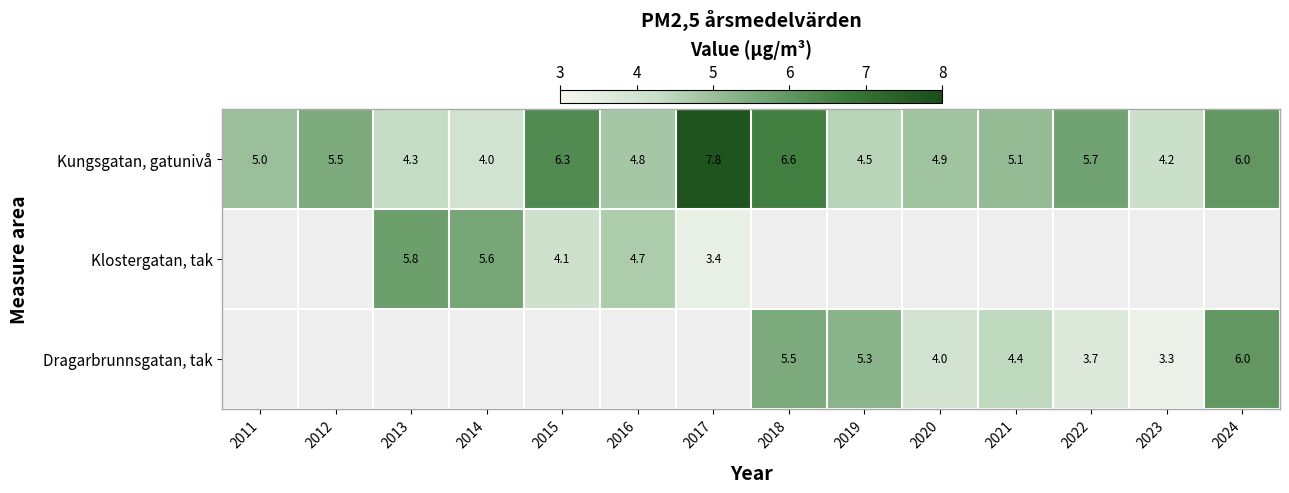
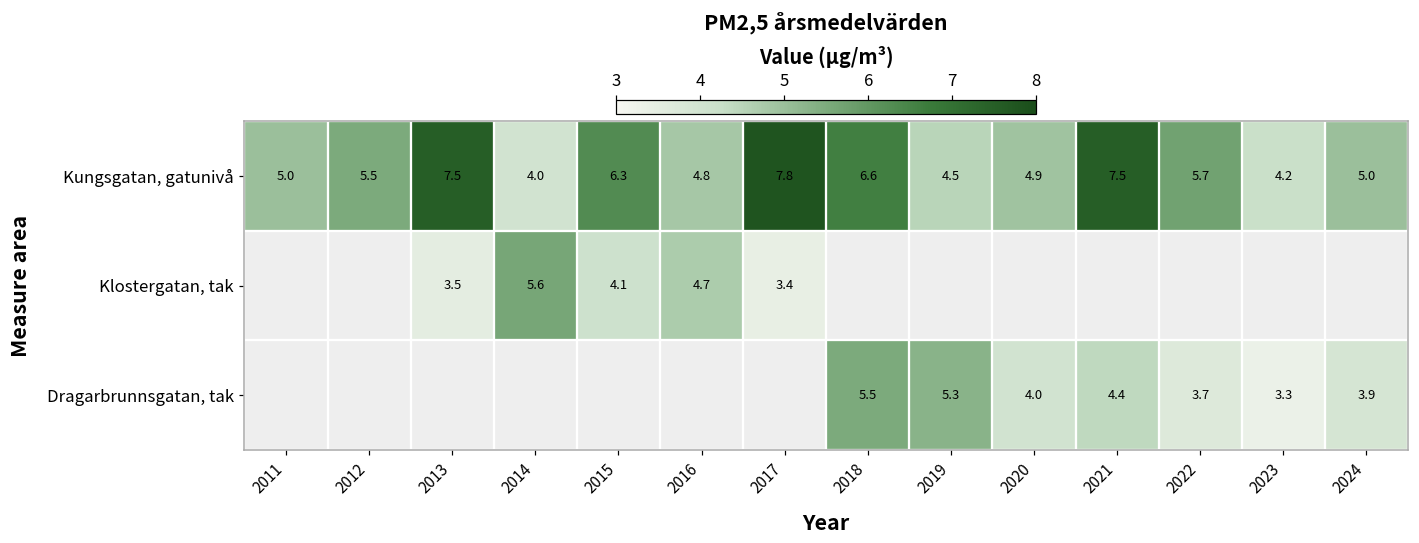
Kungsgatan, gatunivå, 2013: 4.3 -> 7.5
Kungsgatan, gatunivå, 2021: 5.1 -> 7.5
Kungsgatan, gatunivå, 2024: 6.0 -> 5.0
Klostergatan, tak, 2013: 5.8 -> 3.5
Dragarbrunnsgatan, tak, 2024: 6.0 -> 3.9
